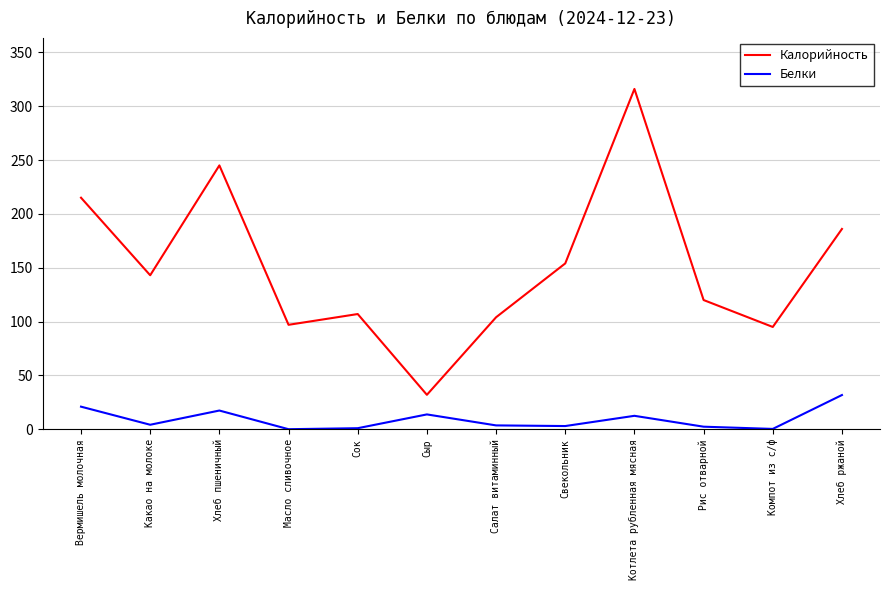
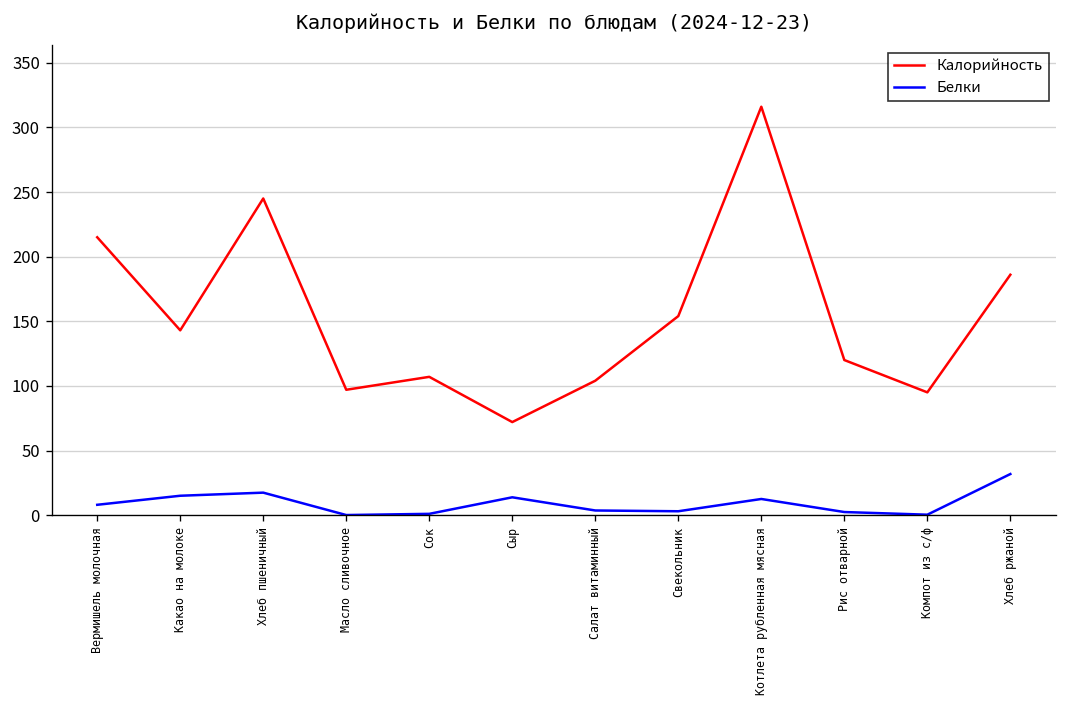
Белки, Вермишель молочная: 21 -> 8
Белки, Какао на молоке: 4 -> 15
Калорийность, Сыр: 32 -> 72
